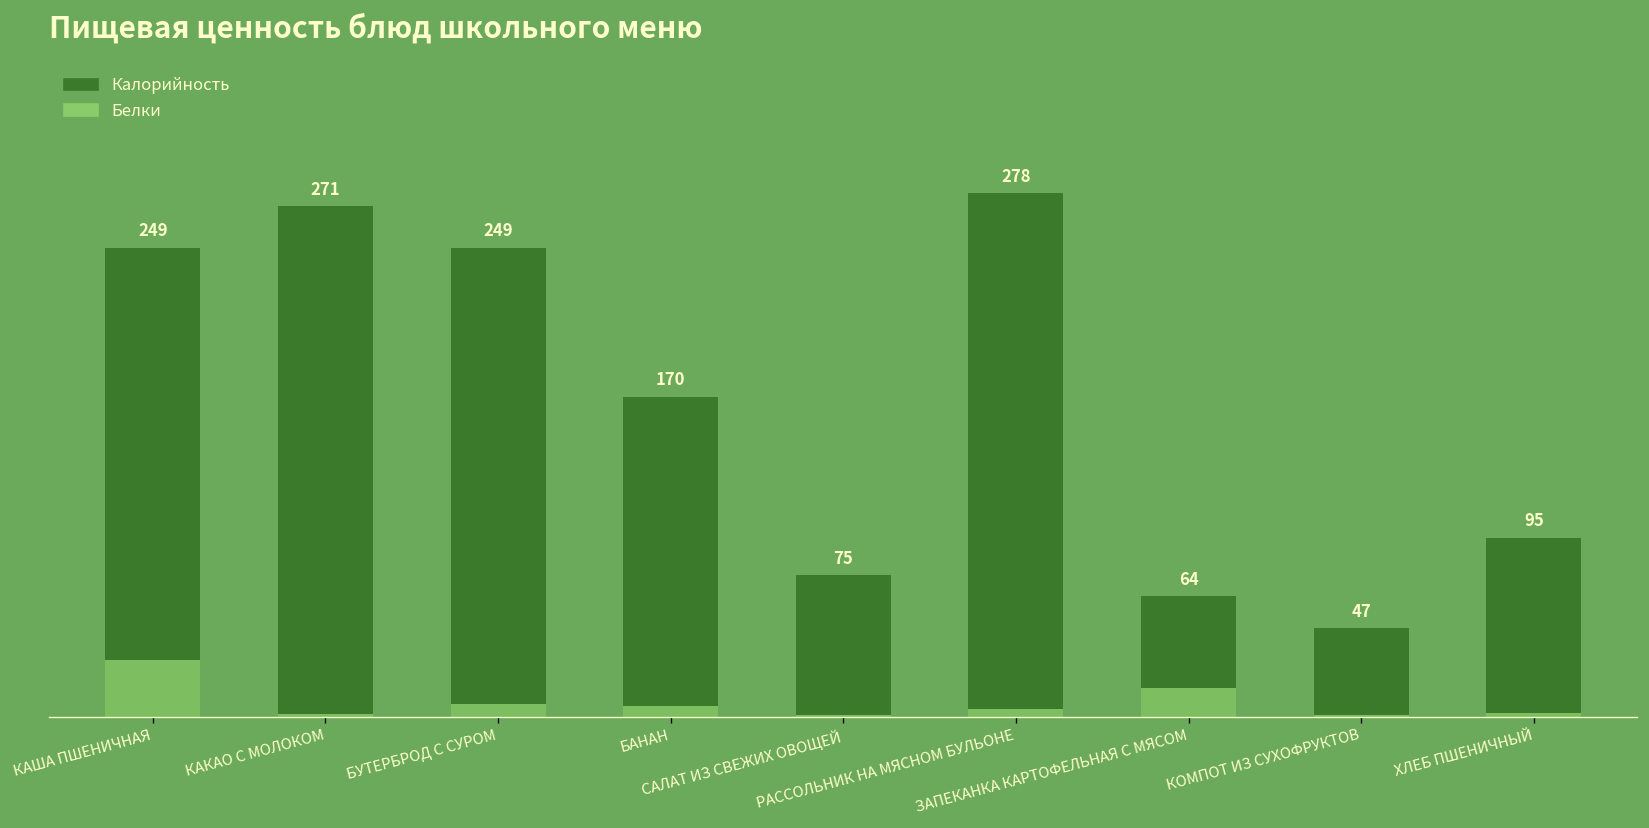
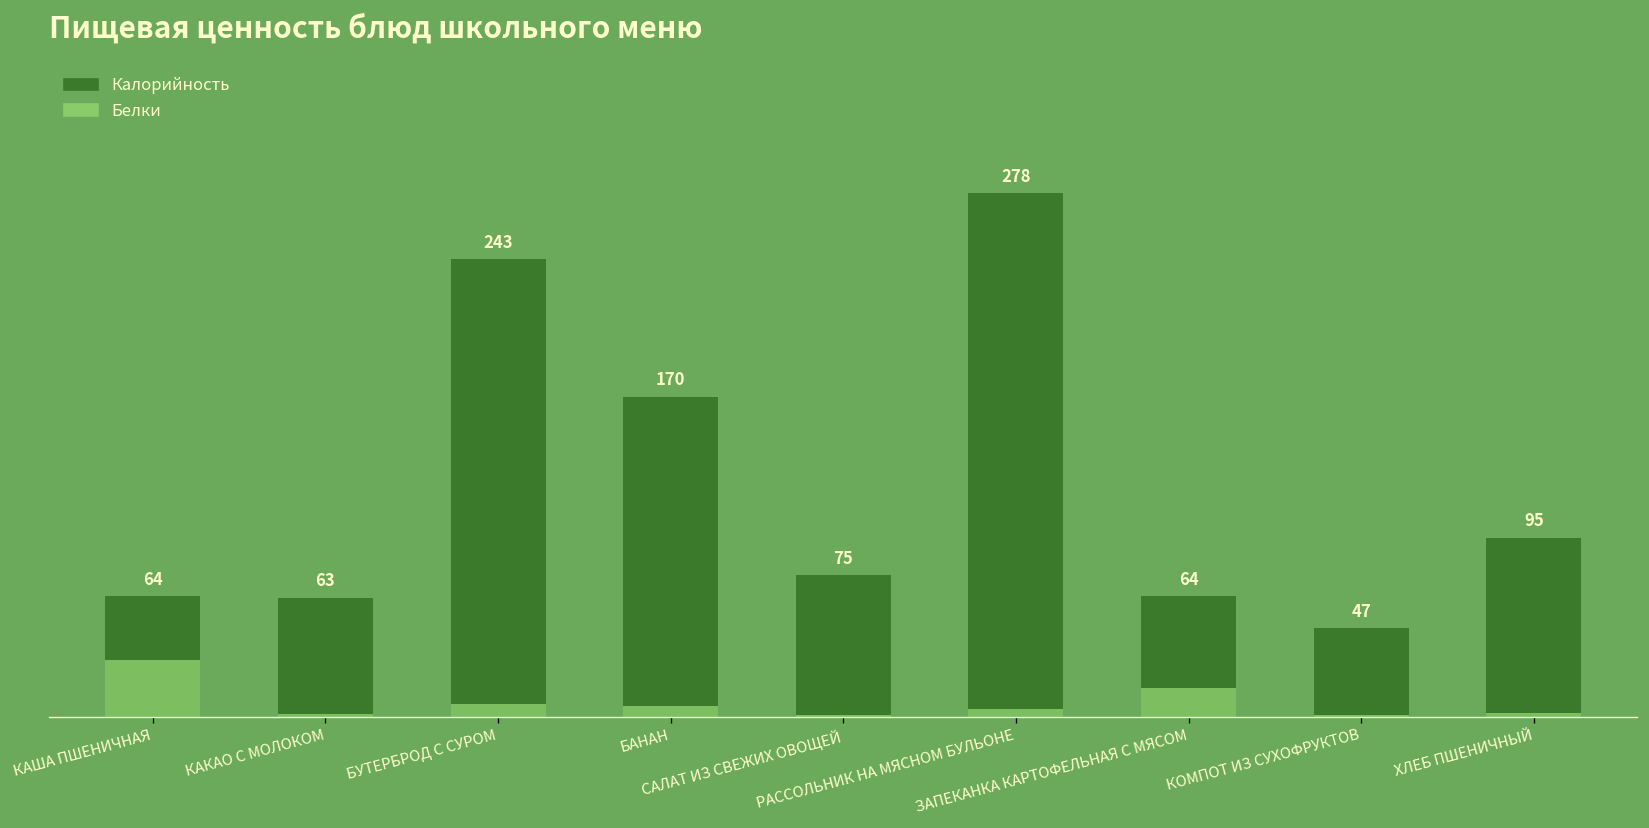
Калорийность, КАША ПШЕНИЧНАЯ: 249 -> 64
Калорийность, КАКАО С МОЛОКОМ: 271 -> 63
Калорийность, БУТЕРБРОД С СУРОМ: 249 -> 243
